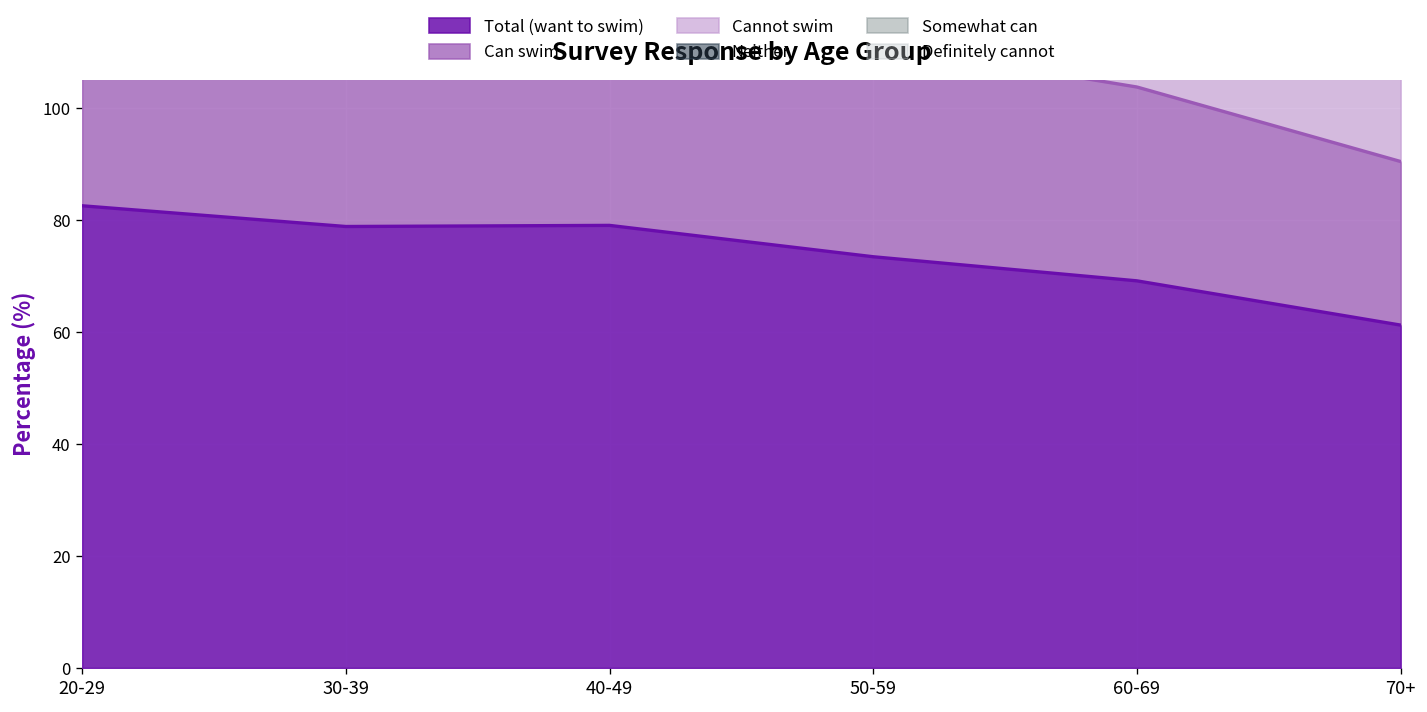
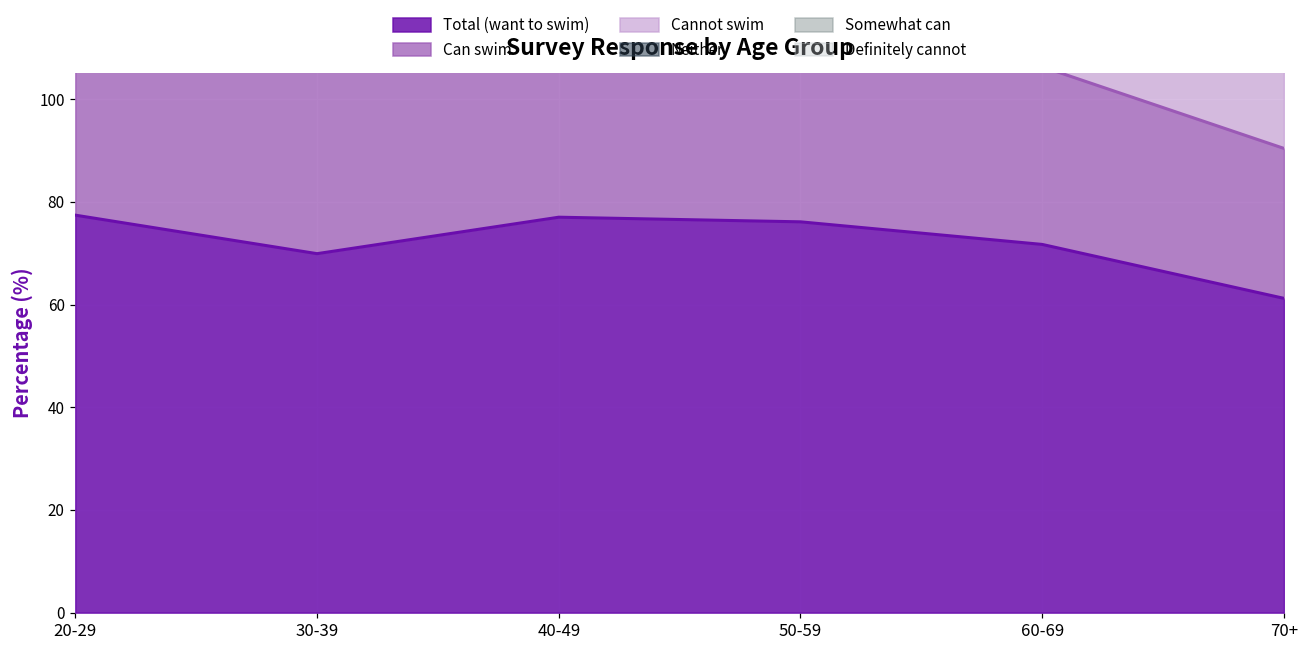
Total (want to swim), 20-29: 83 -> 77
Total (want to swim), 30-39: 79 -> 70
Total (want to swim), 40-49: 79 -> 77
Total (want to swim), 50-59: 73 -> 76
Total (want to swim), 60-69: 69 -> 72
